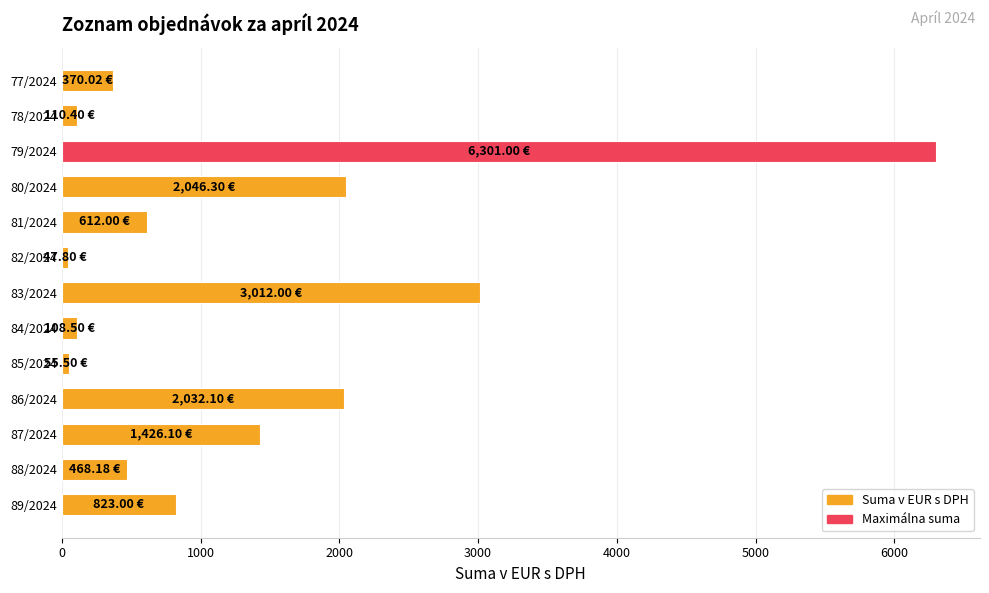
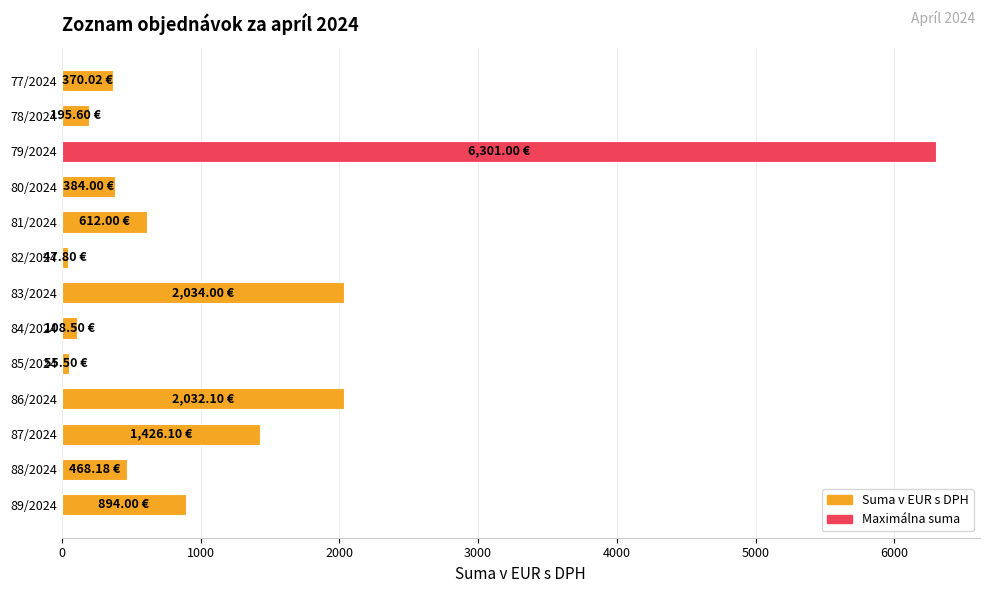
78/2024: 110.40 -> 195.60
80/2024: 2,046.30 -> 384.00
83/2024: 3,012.00 -> 2,034.00
89/2024: 823.00 -> 894.00
